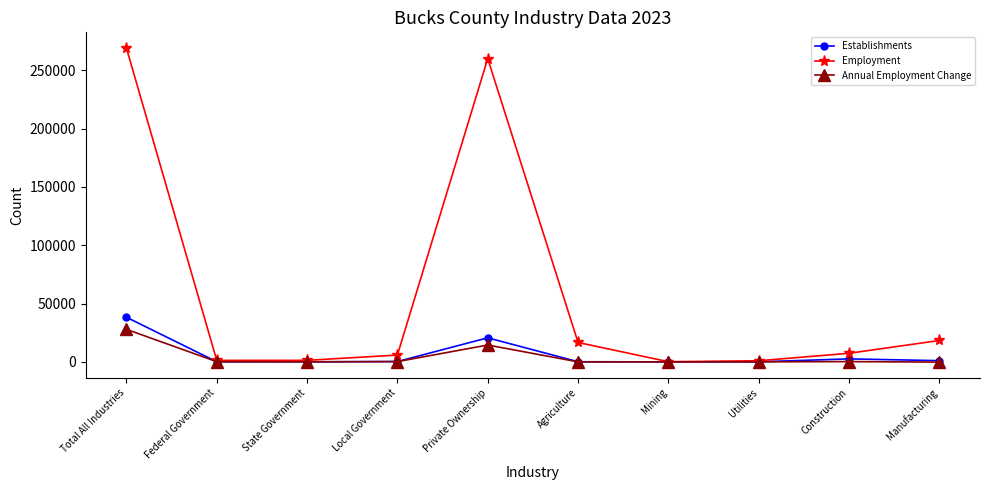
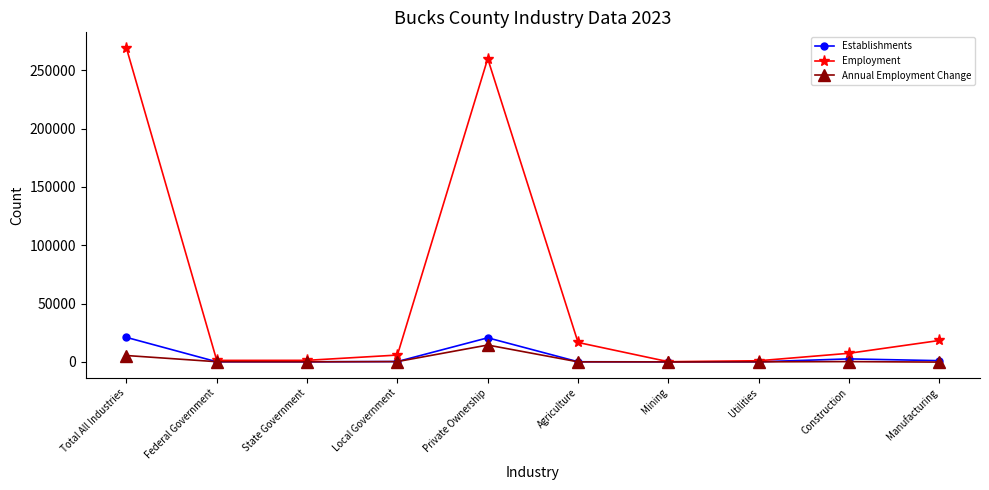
Establishments, Total All Industries: 38000 -> 21000
Annual Employment Change, Total All Industries: 28000 -> 5000
